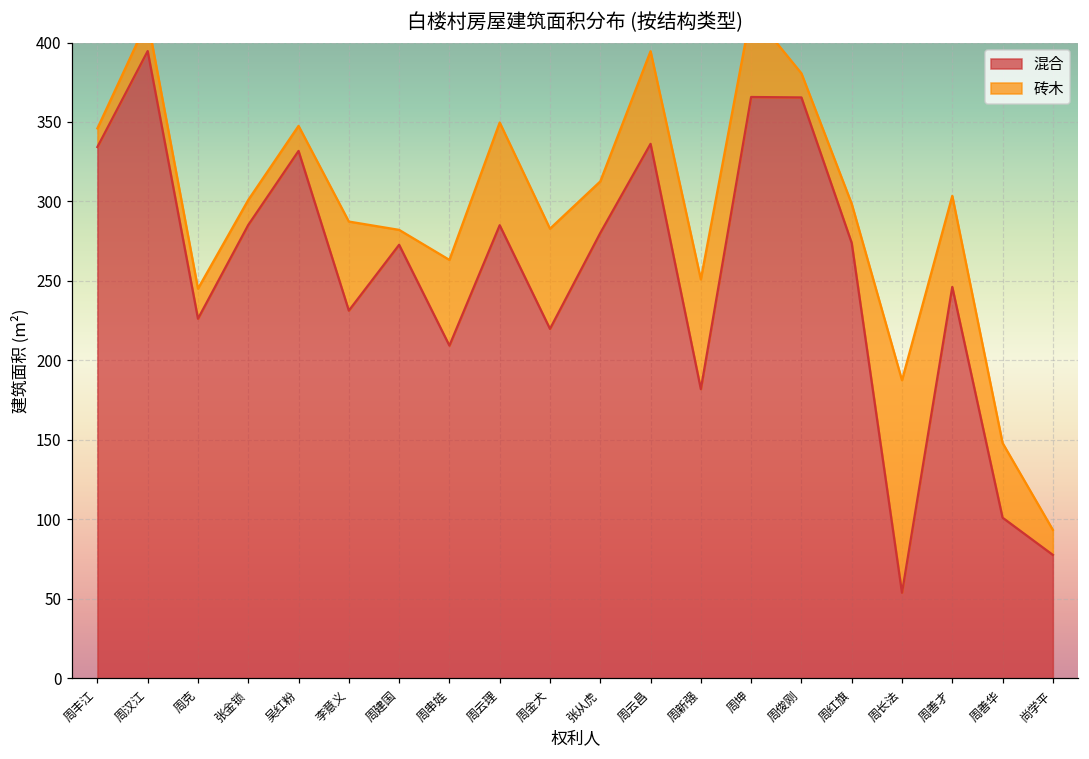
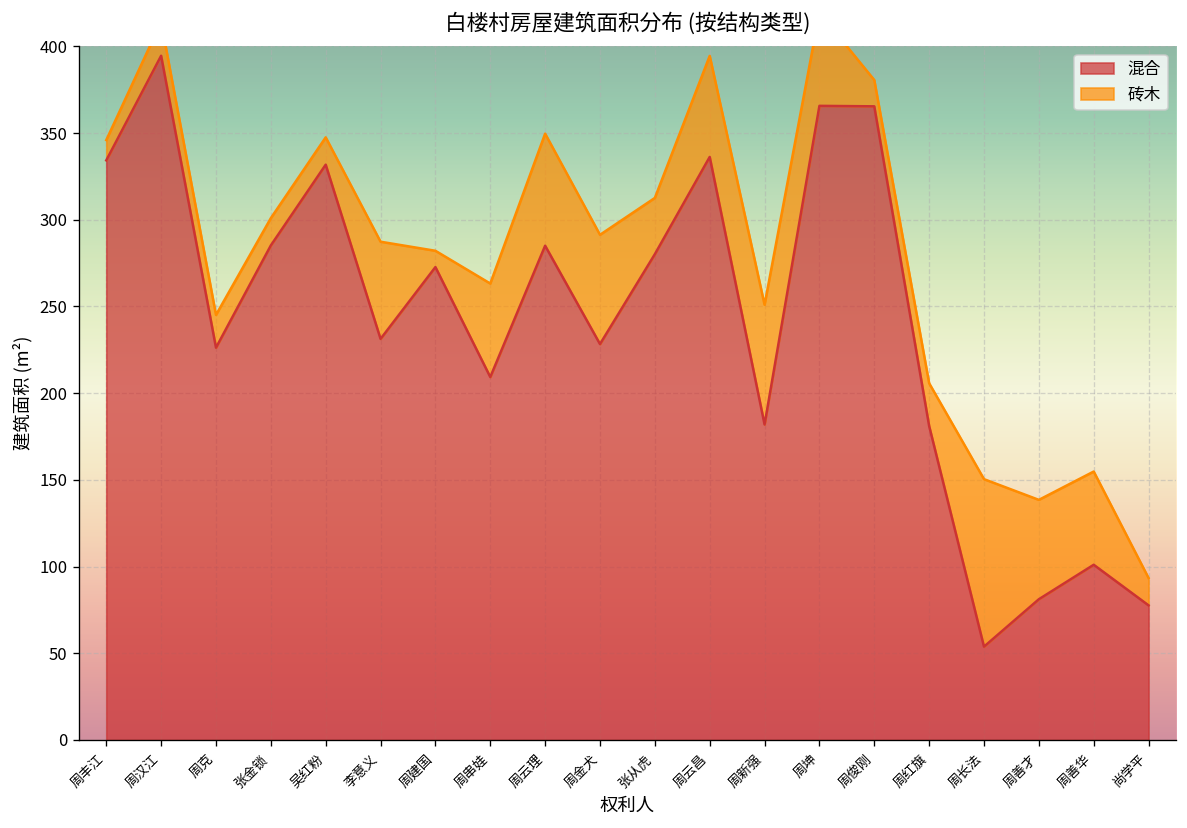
混合, 周金犬: 220 -> 228
混合, 周红旗: 274 -> 181
砖木, 周长法: 134 -> 97
混合, 周善才: 246 -> 81
砖木, 周善华: 47 -> 54
